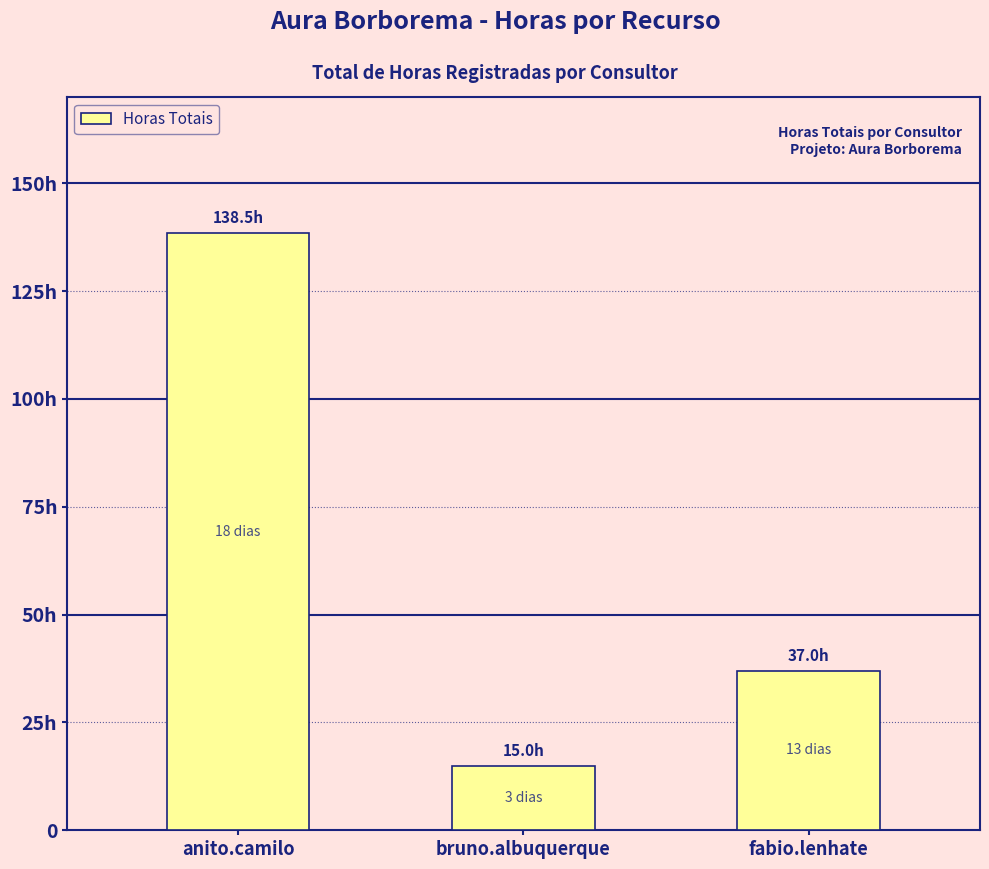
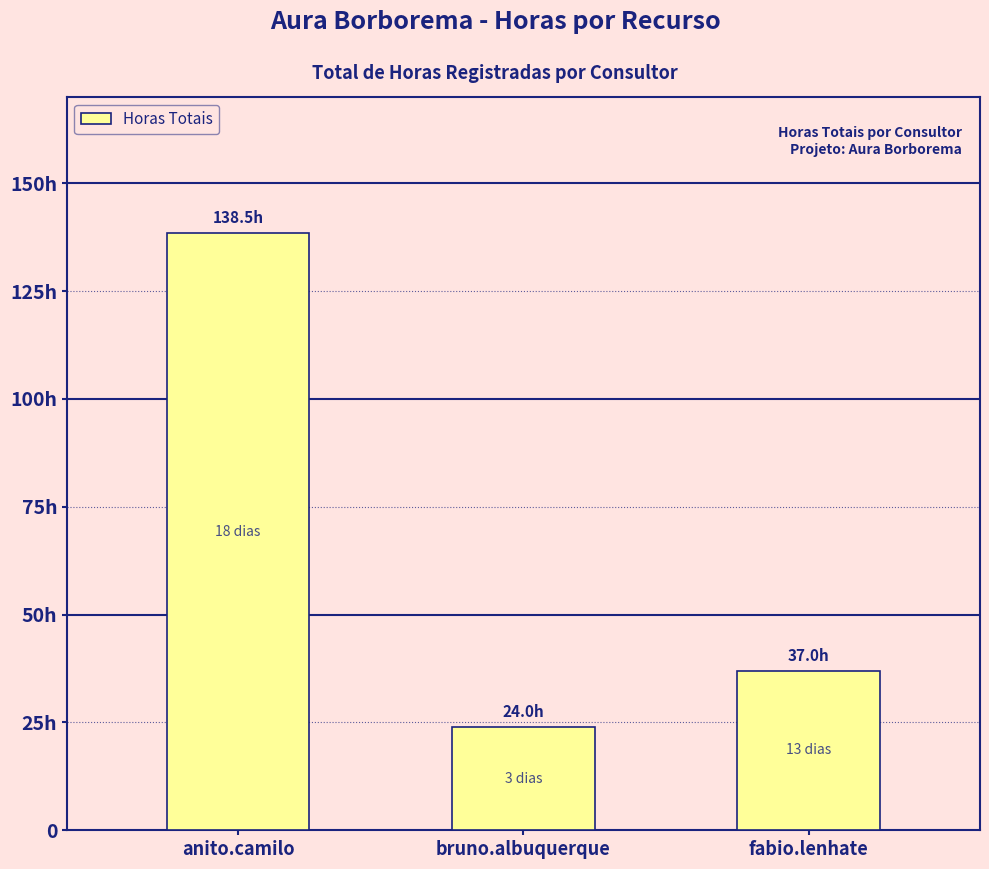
bruno.albuquerque: 15.0h -> 24.0h
